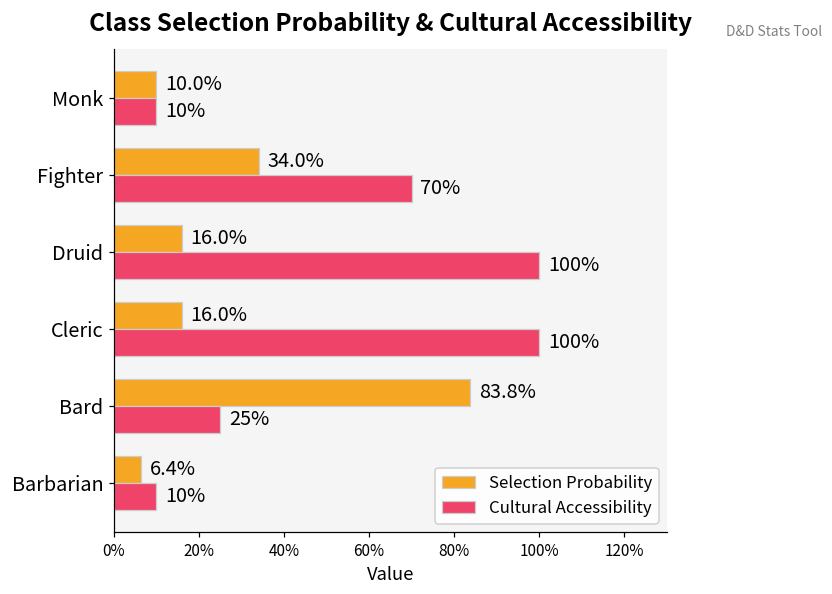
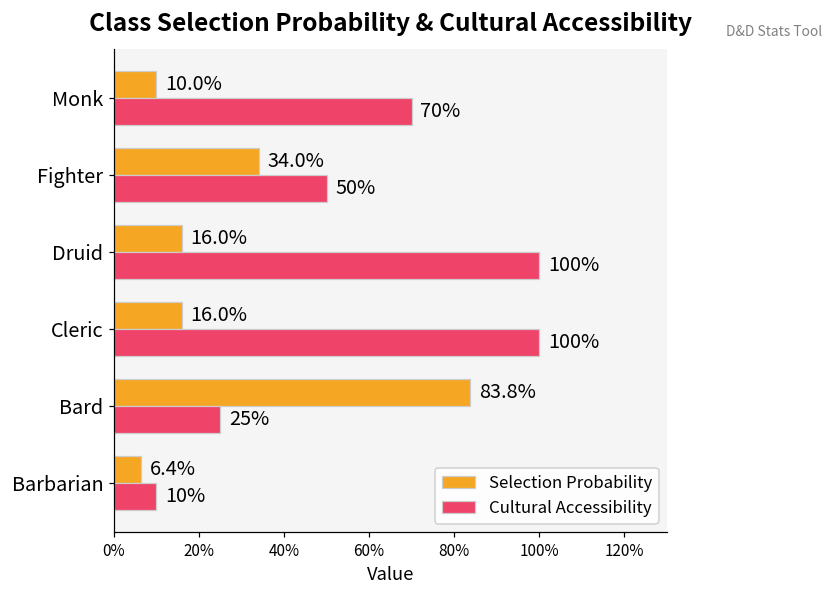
Cultural Accessibility, Monk: 10% -> 70%
Cultural Accessibility, Fighter: 70% -> 50%
